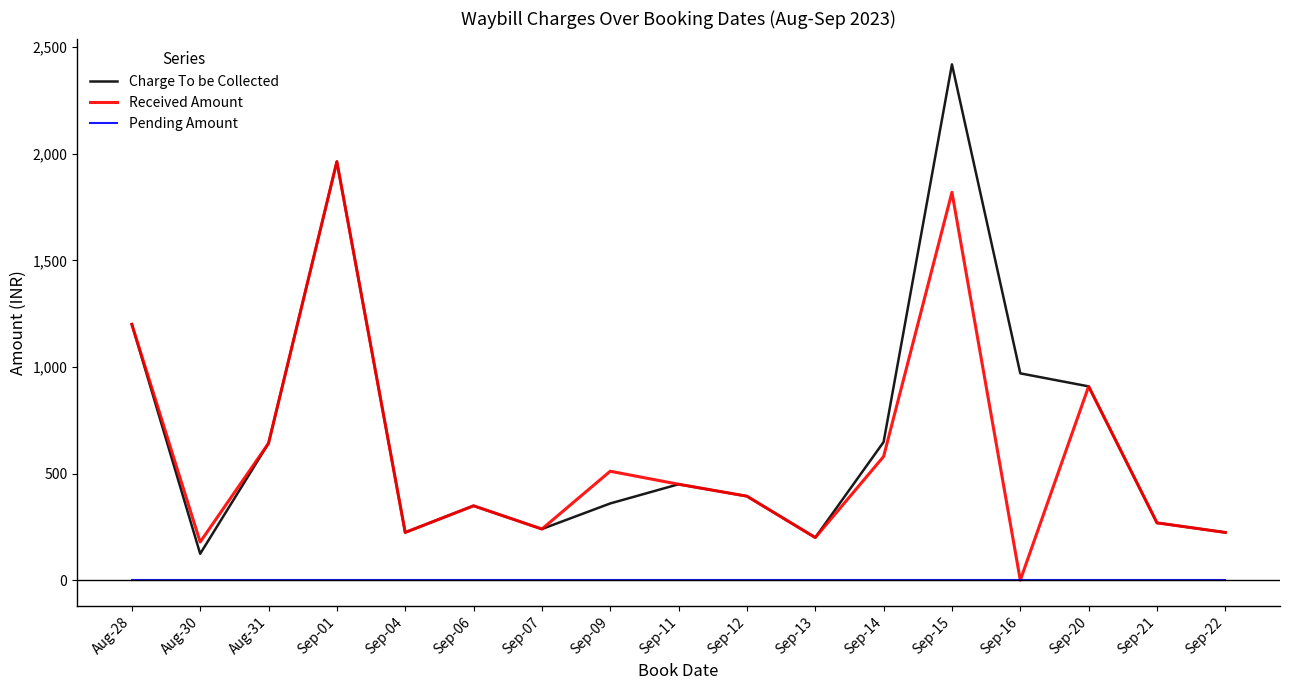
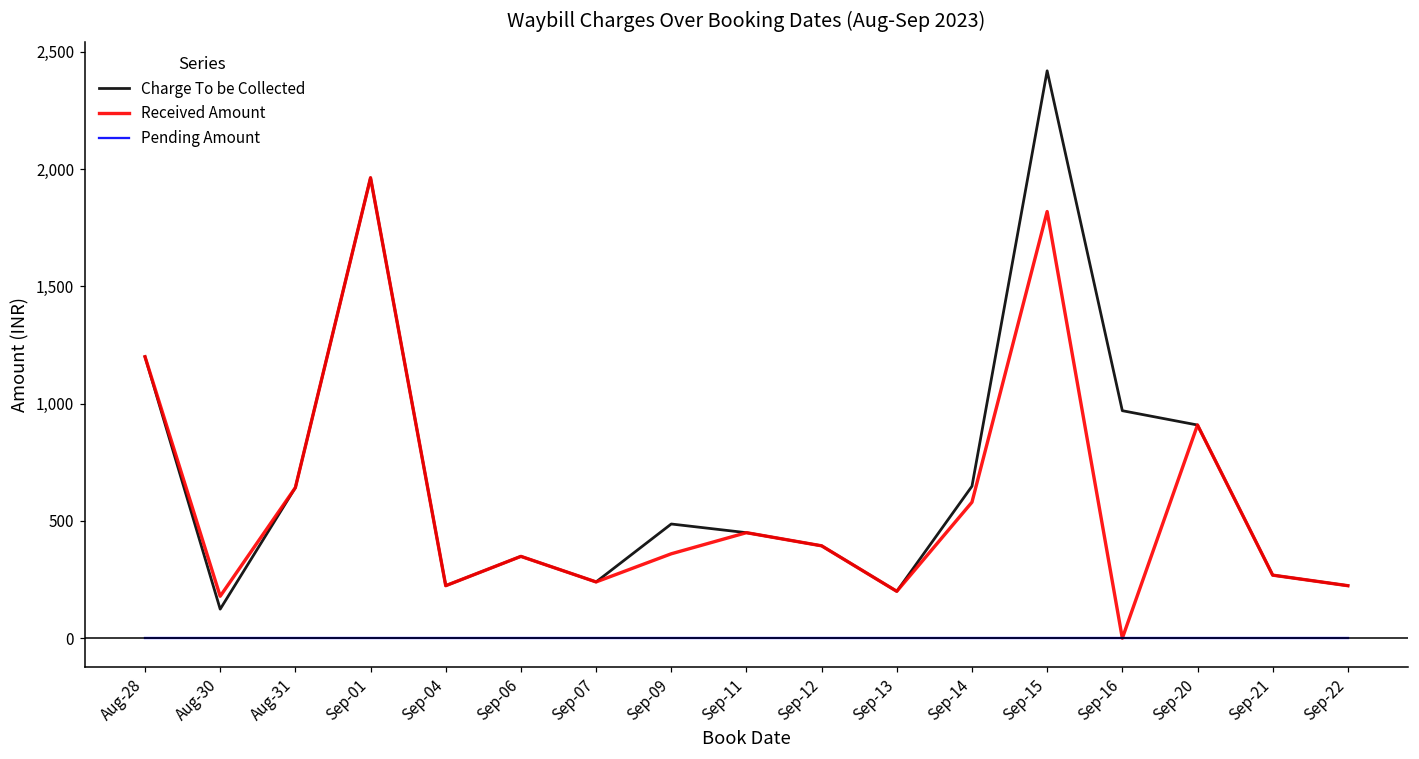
Charge To be Collected, Sep-09: 360 -> 490
Received Amount, Sep-09: 510 -> 360
